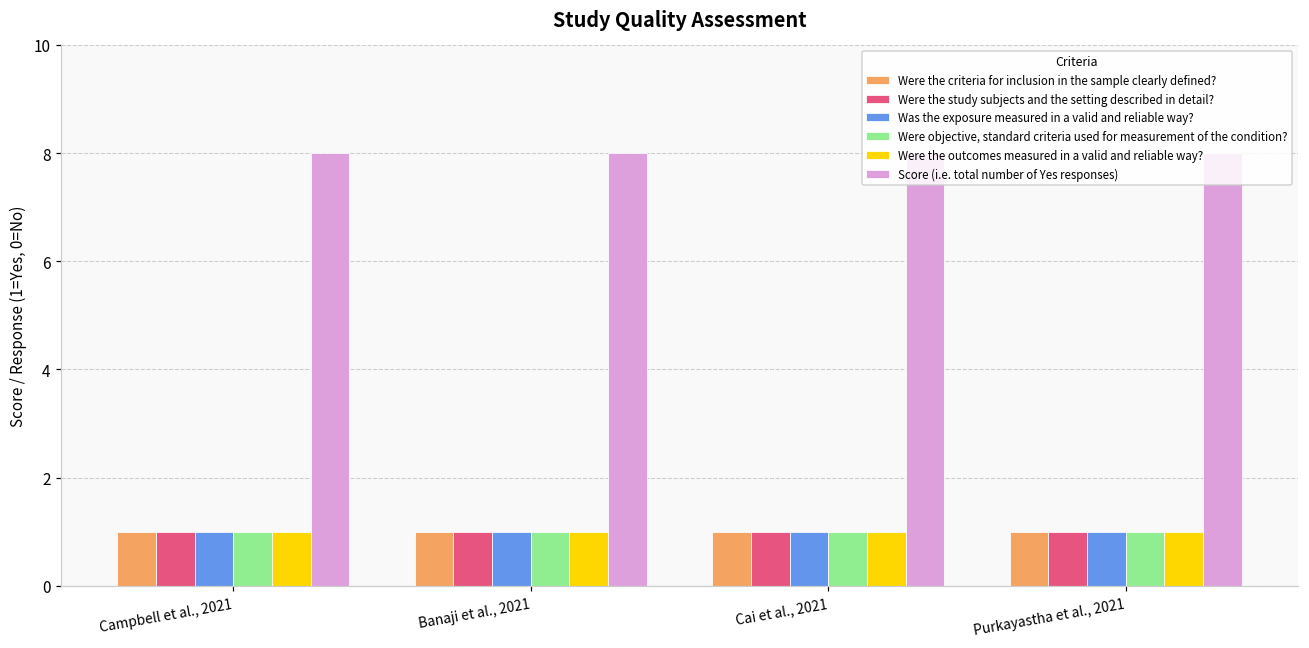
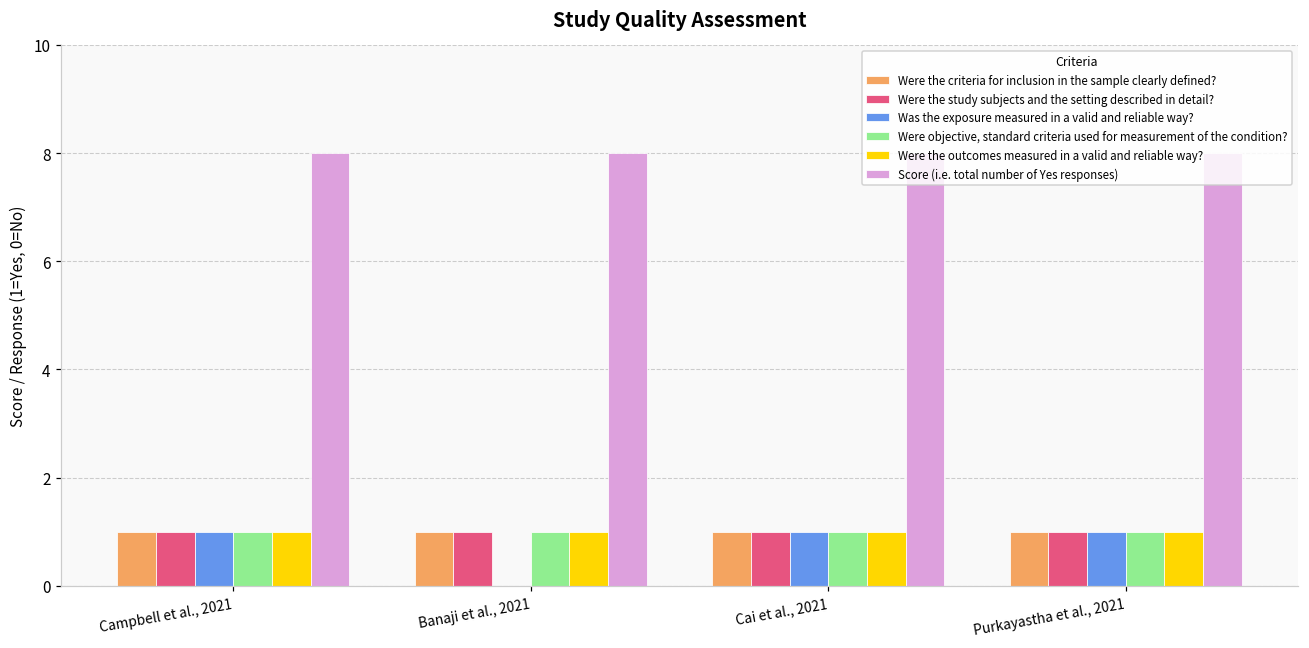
Was the exposure measured in a valid and reliable way?, Banaji et al., 2021: 1 -> 0
